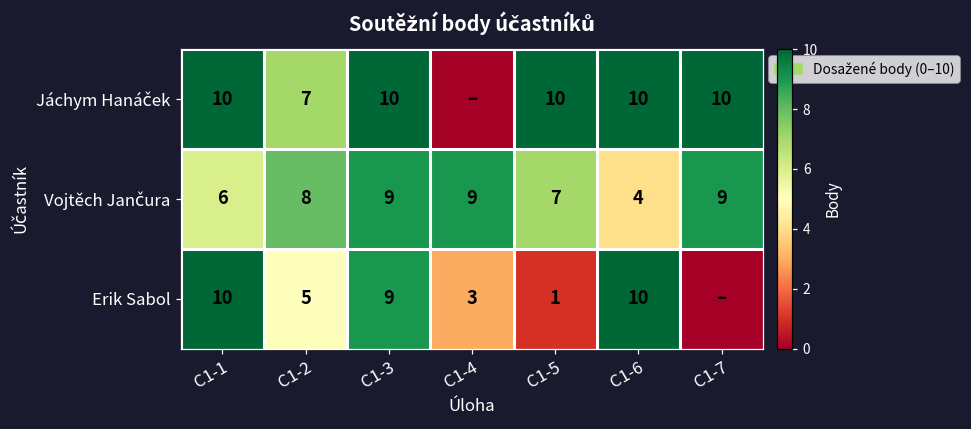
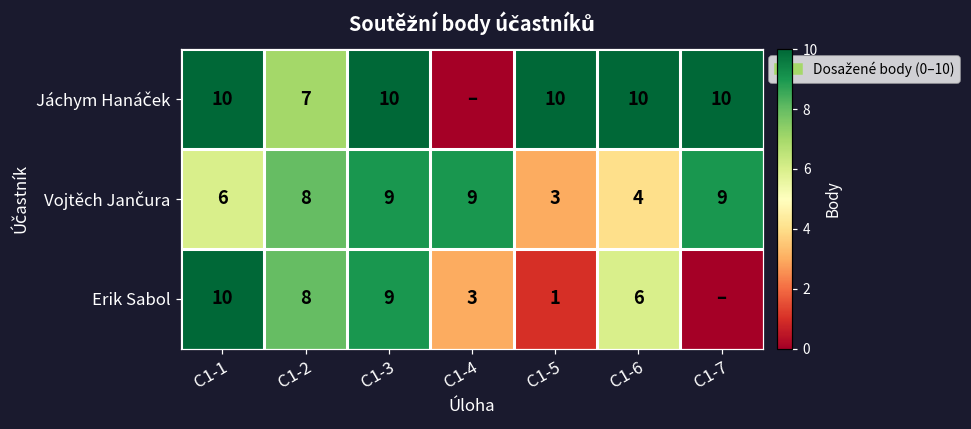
Vojtěch Jančura, C1-5: 7 -> 3
Erik Sabol, C1-2: 5 -> 8
Erik Sabol, C1-6: 10 -> 6
